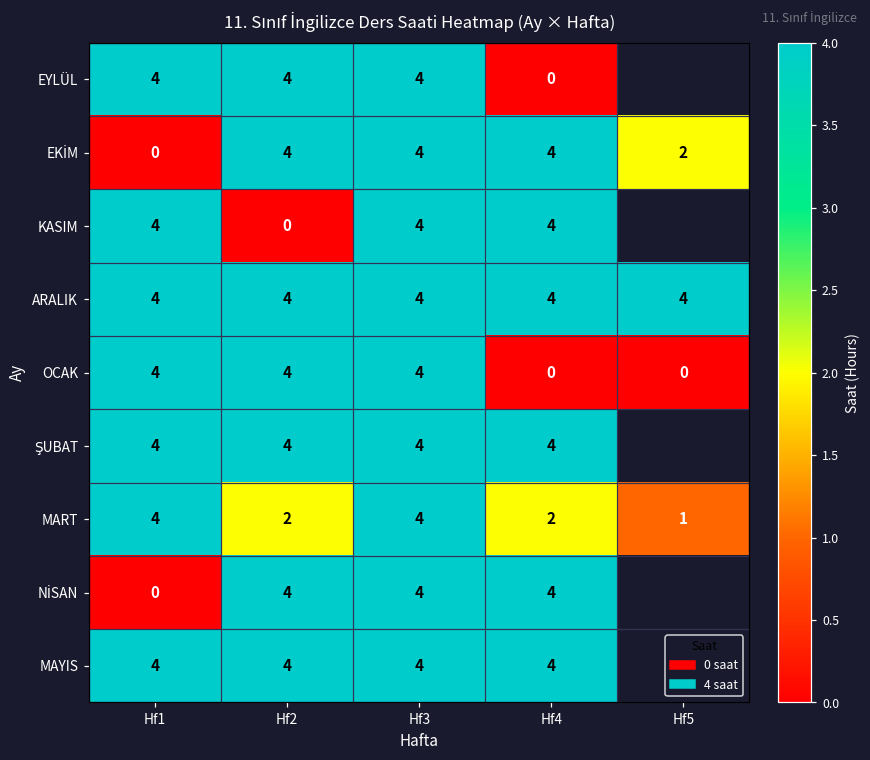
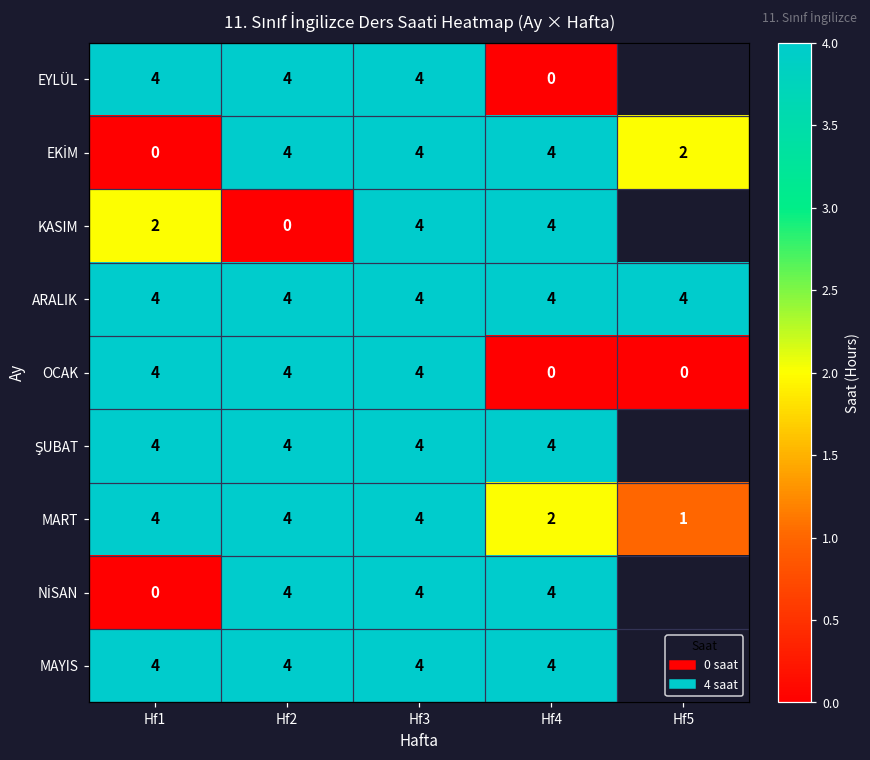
KASIM, Hf1: 4 -> 2
MART, Hf2: 2 -> 4
